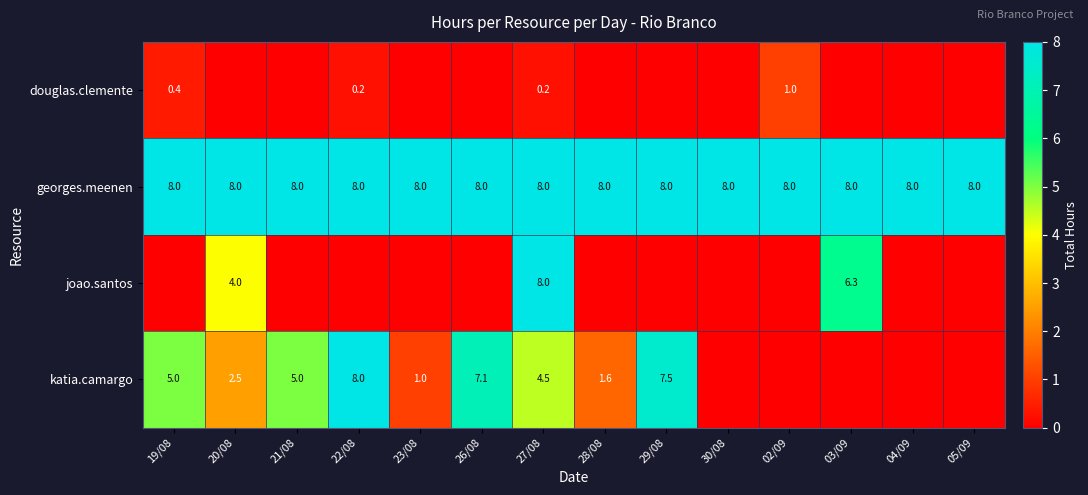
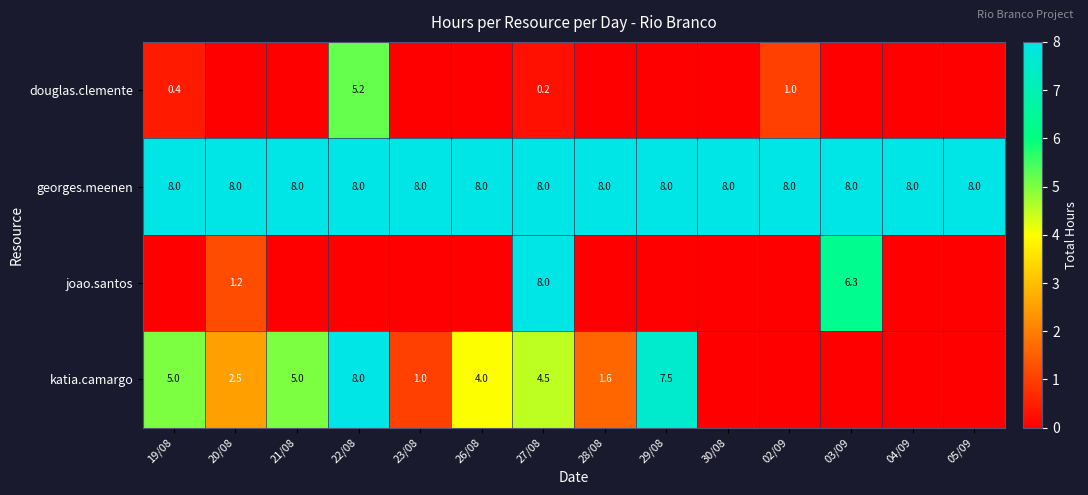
douglas.clemente, 22/08: 0.2 -> 5.2
joao.santos, 20/08: 4.0 -> 1.2
katia.camargo, 26/08: 7.1 -> 4.0
